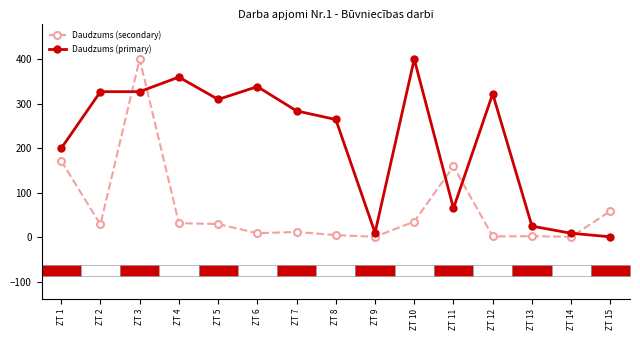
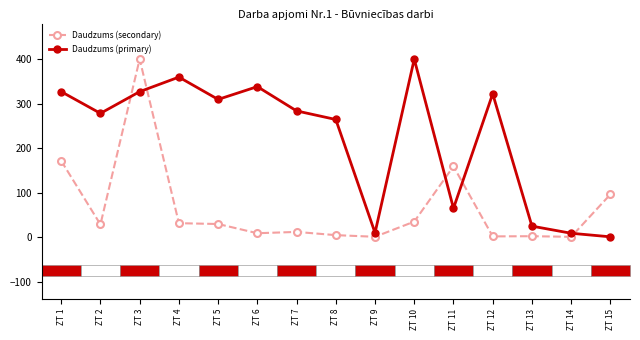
Daudzums (primary), ZT 1: 200 -> 330
Daudzums (primary), ZT 2: 330 -> 280
Daudzums (secondary), ZT 15: 60 -> 100
